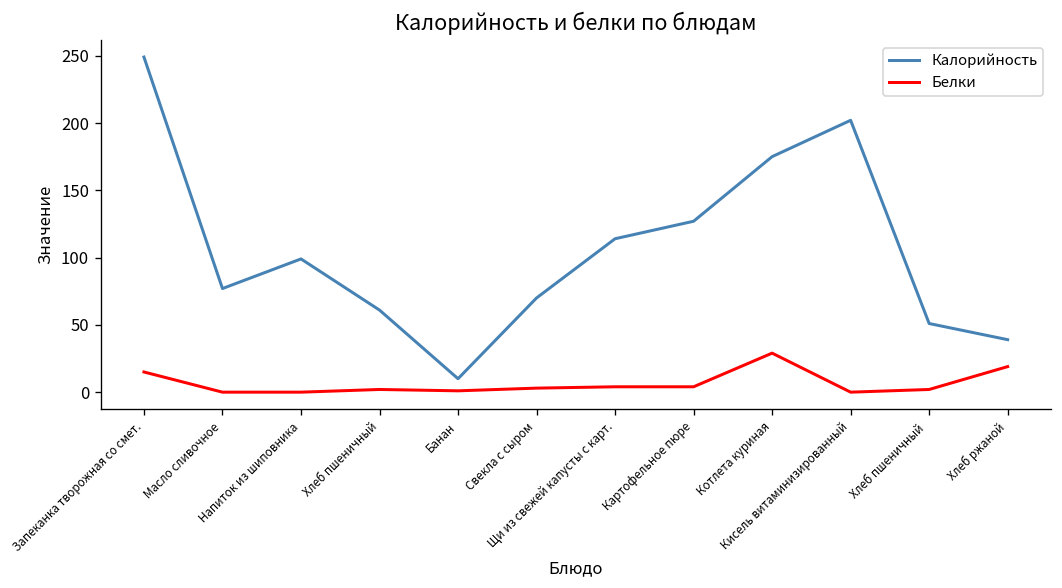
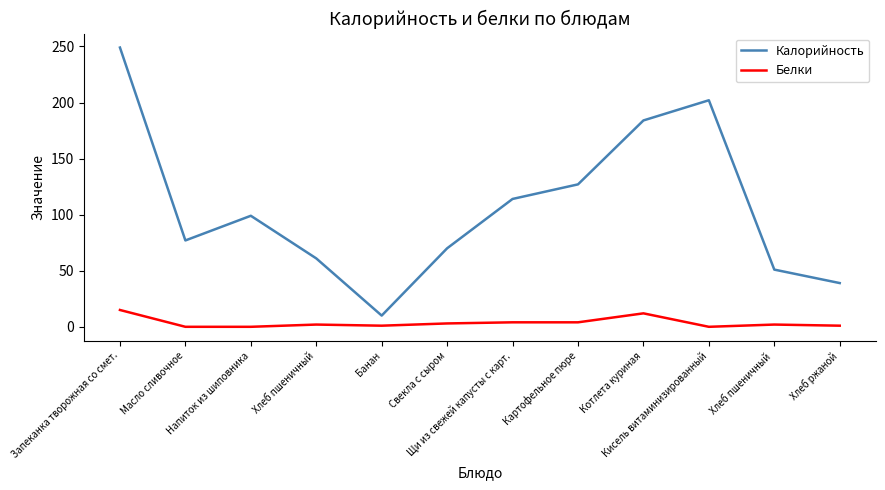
Калорийность, Котлета куриная: 175 -> 184
Белки, Котлета куриная: 29 -> 12
Белки, Хлеб ржаной: 19 -> 1
